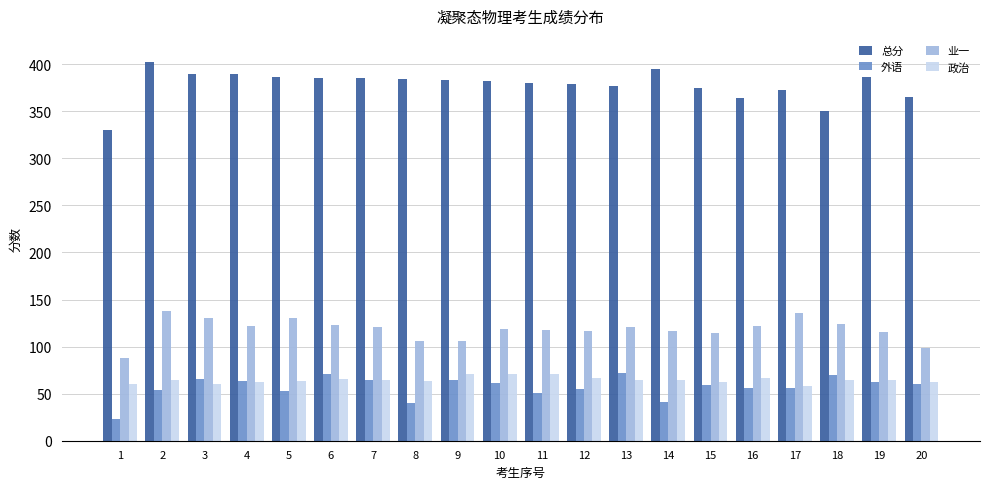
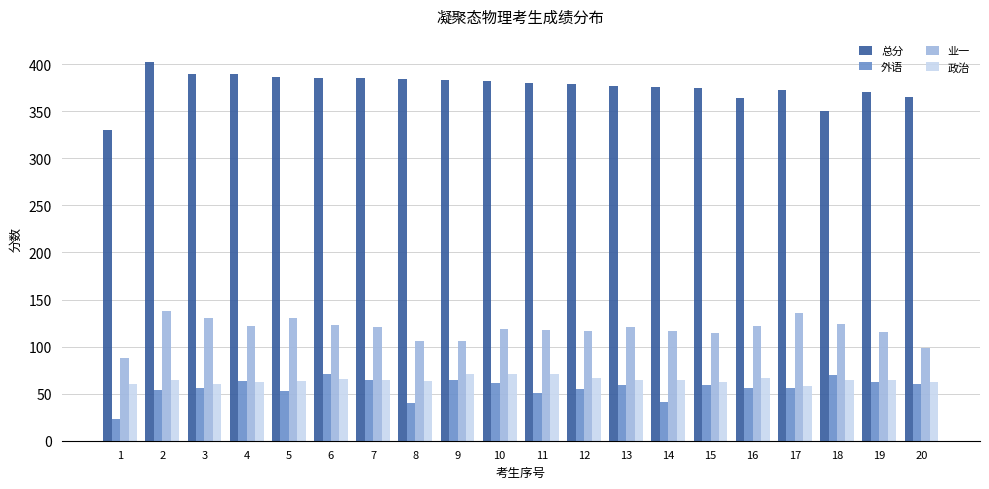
外语, 3: 70 -> 60
外语, 13: 70 -> 60
总分, 14: 400 -> 380
总分, 19: 390 -> 370
